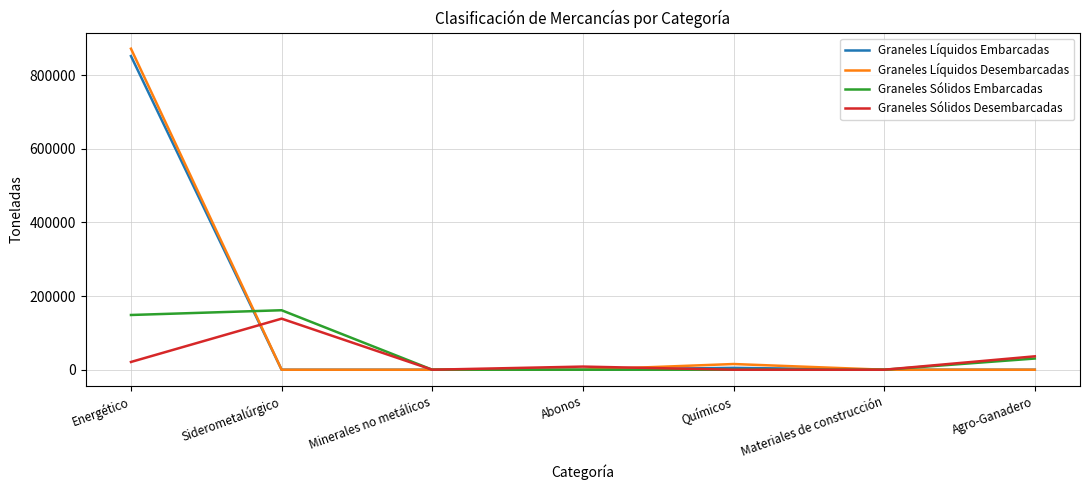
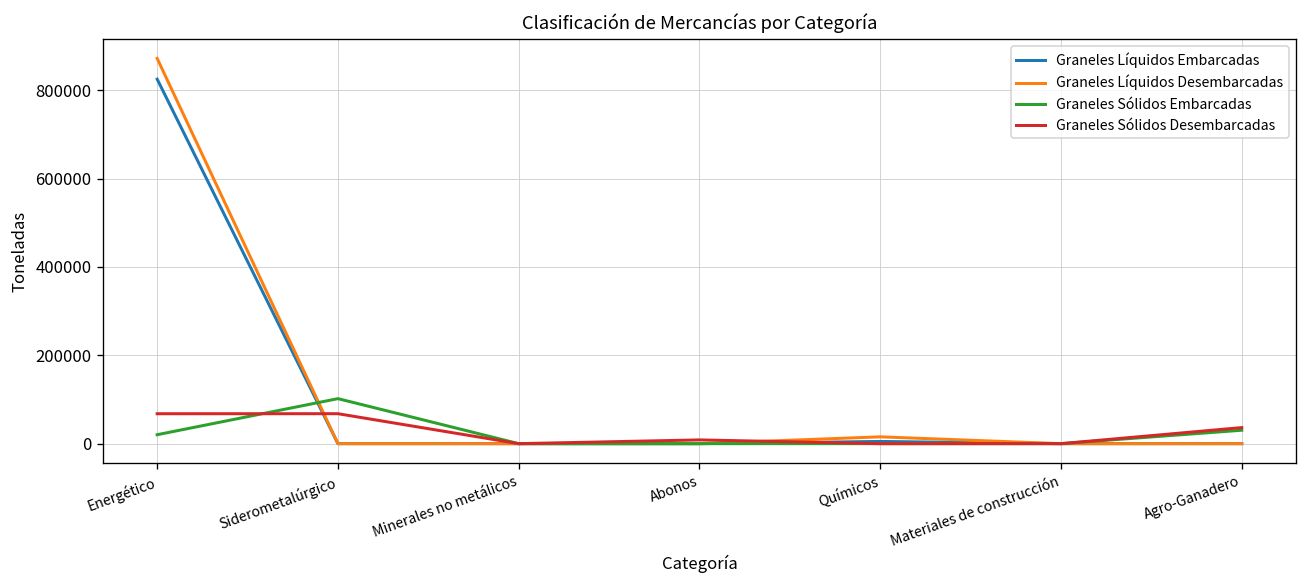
Graneles Líquidos Embarcadas, Energético: 850000 -> 830000
Graneles Sólidos Embarcadas, Energético: 150000 -> 20000
Graneles Sólidos Desembarcadas, Energético: 20000 -> 70000
Graneles Sólidos Embarcadas, Siderometalúrgico: 160000 -> 100000
Graneles Sólidos Desembarcadas, Siderometalúrgico: 140000 -> 70000
